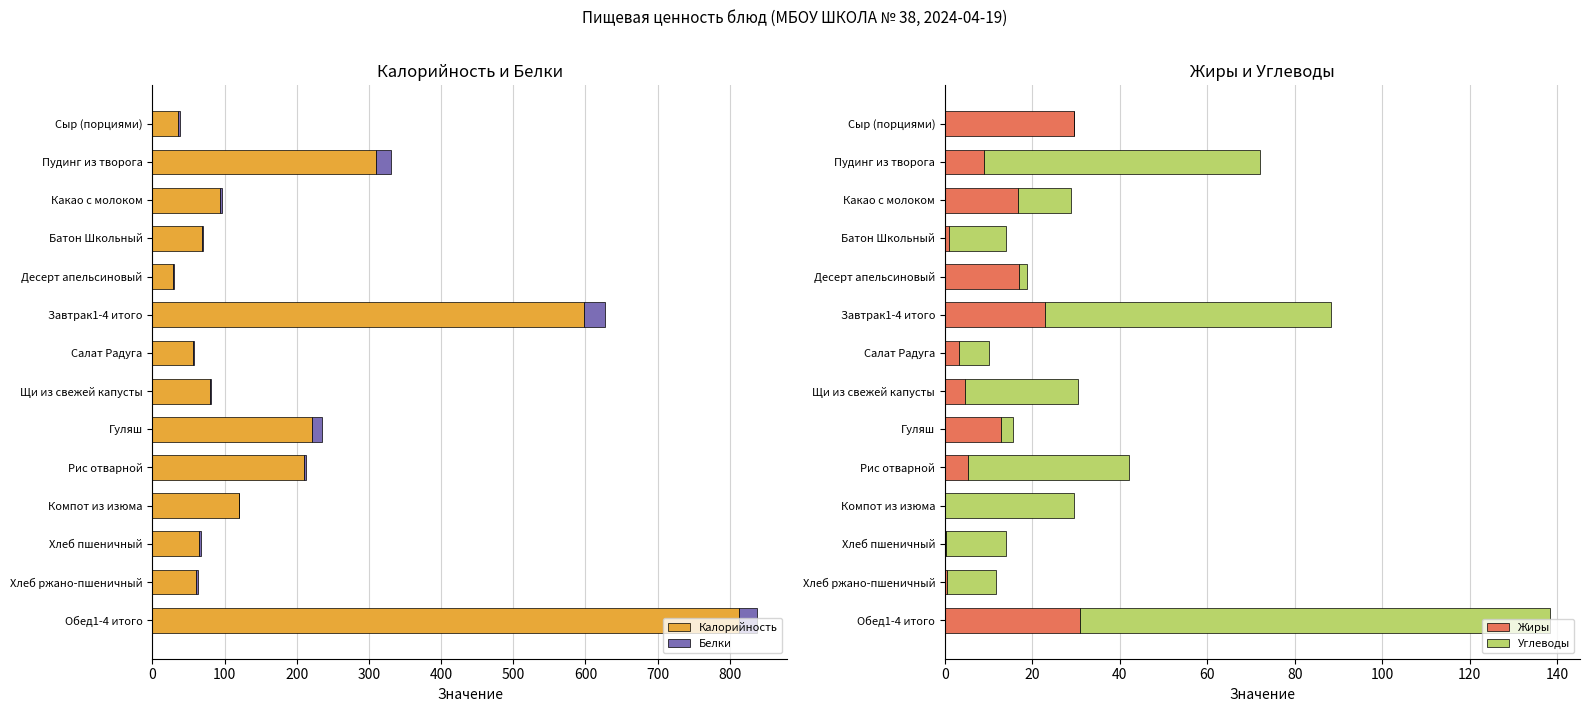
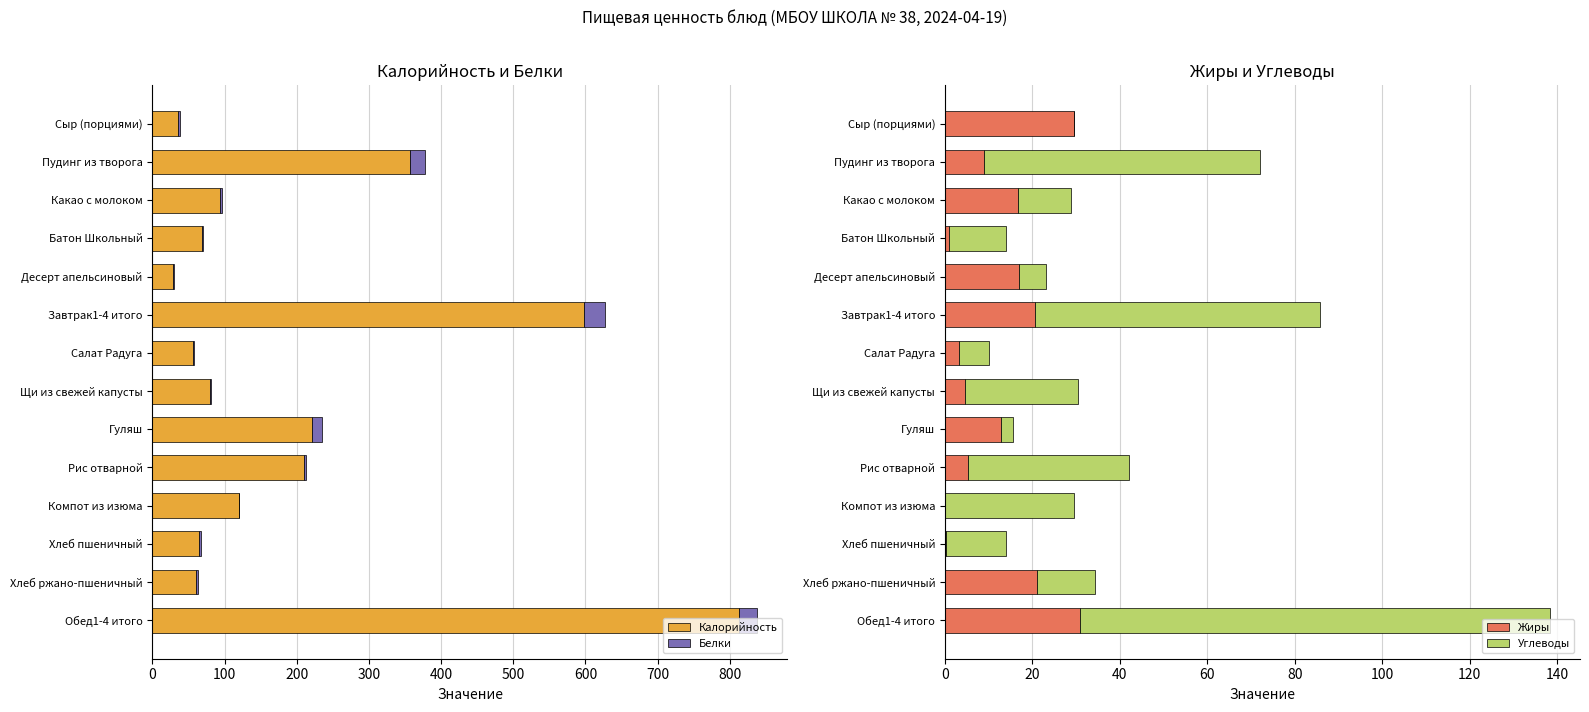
Калорийность и Белки, Калорийность, Пудинг из творога: 310 -> 360
Жиры и Углеводы, Углеводы, Десерт апельсиновый: 2 -> 6
Жиры и Углеводы, Жиры, Завтрак1-4 итого: 23 -> 21
Жиры и Углеводы, Жиры, Хлеб ржано-пшеничный: 0 -> 21
Жиры и Углеводы, Углеводы, Хлеб ржано-пшеничный: 11 -> 13
